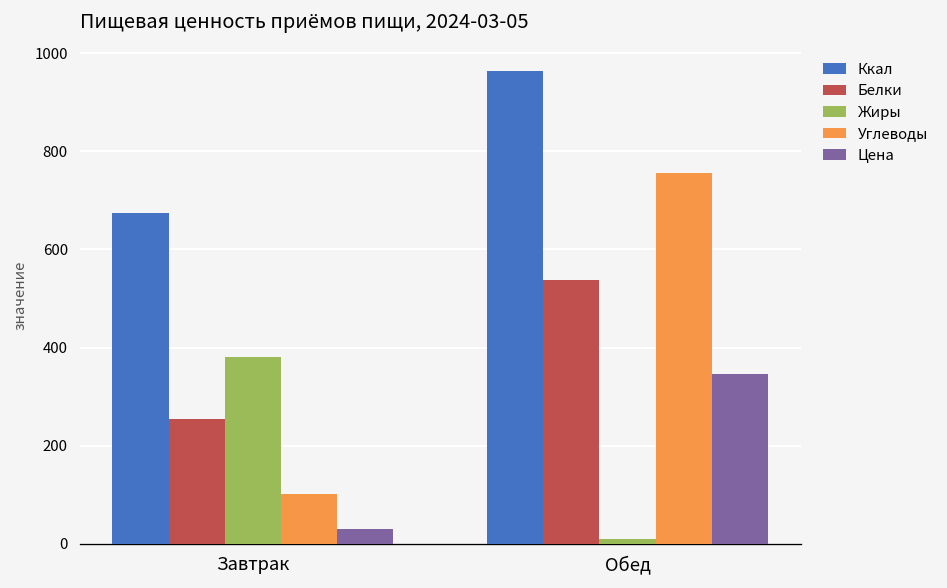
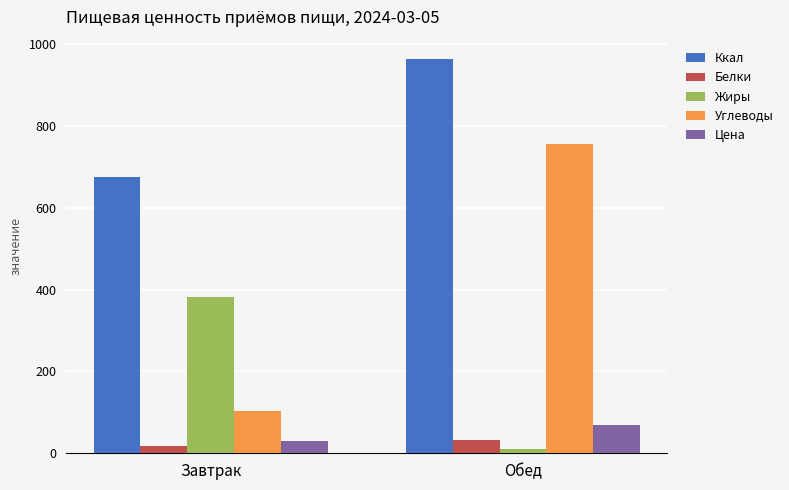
Белки, Завтрак: 260 -> 20
Белки, Обед: 540 -> 30
Цена, Обед: 350 -> 70
